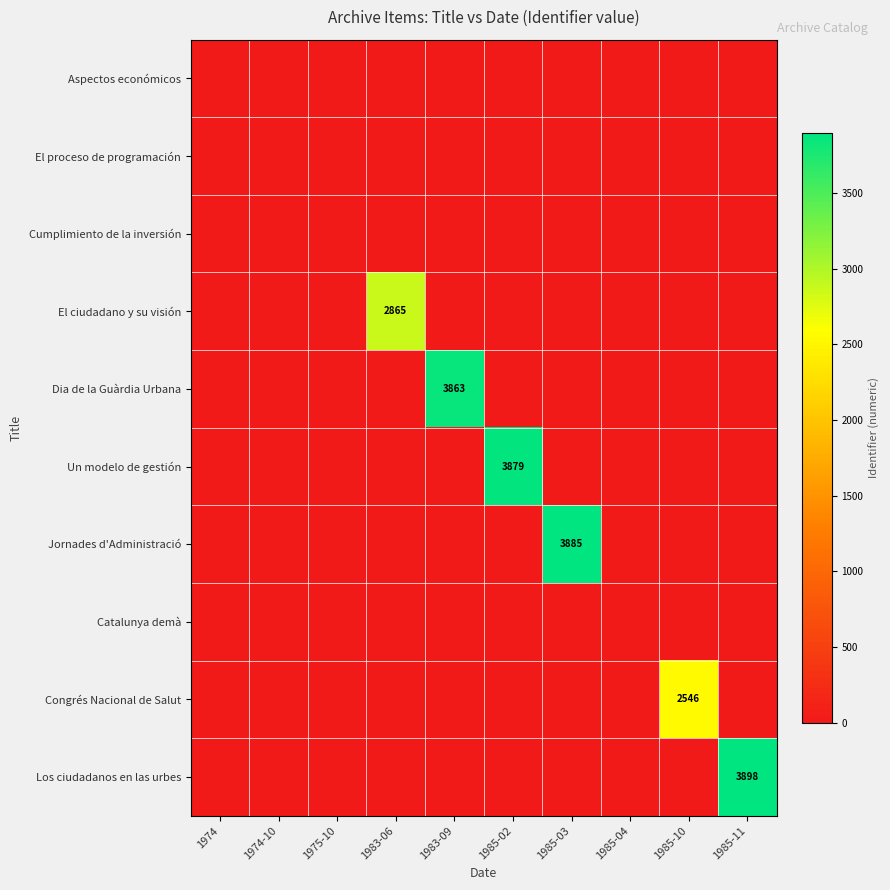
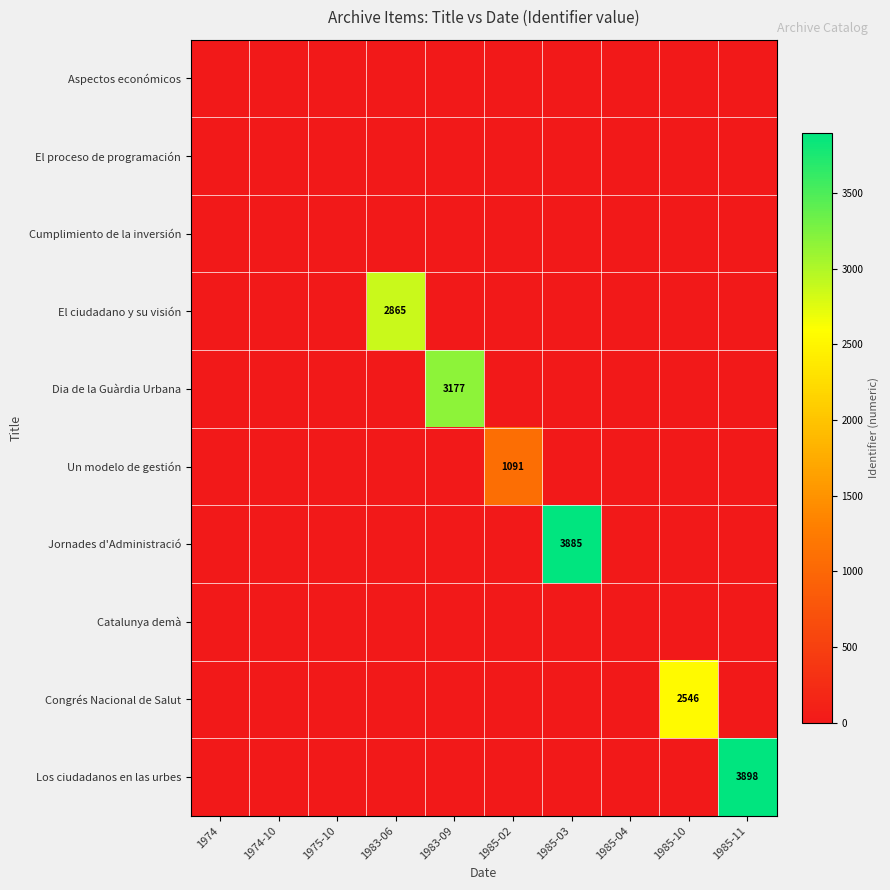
Dia de la Guàrdia Urbana, 1983-09: 3863 -> 3177
Un modelo de gestión, 1985-02: 3879 -> 1091
